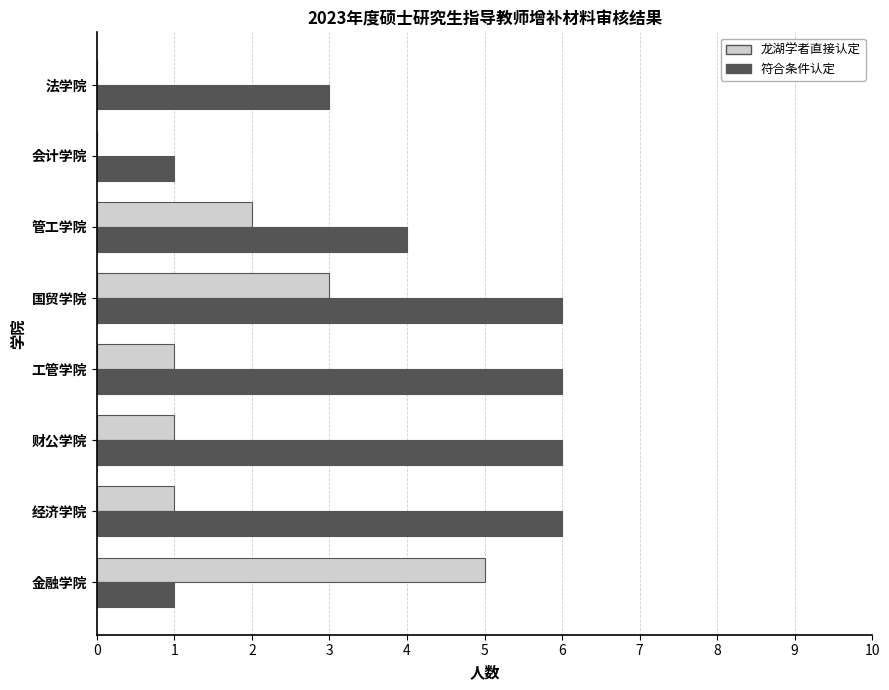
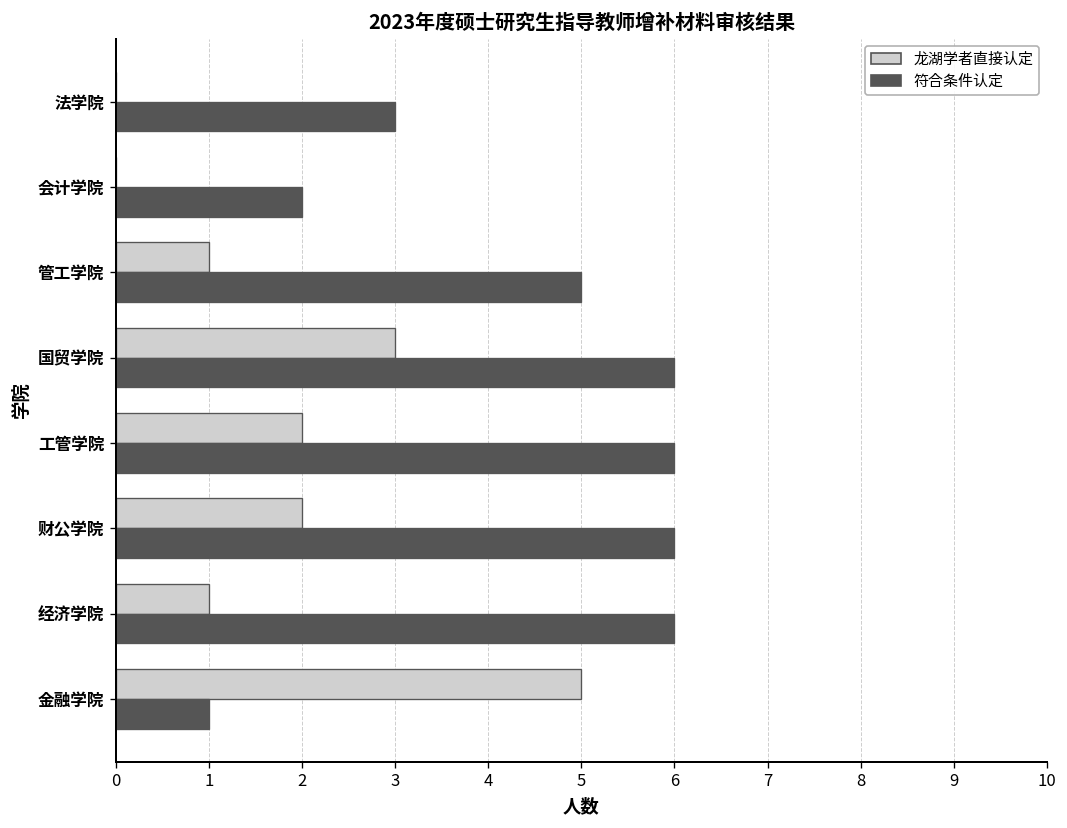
符合条件认定, 会计学院: 1 -> 2
龙湖学者直接认定, 管工学院: 2 -> 1
符合条件认定, 管工学院: 4 -> 5
龙湖学者直接认定, 工管学院: 1 -> 2
龙湖学者直接认定, 财公学院: 1 -> 2
